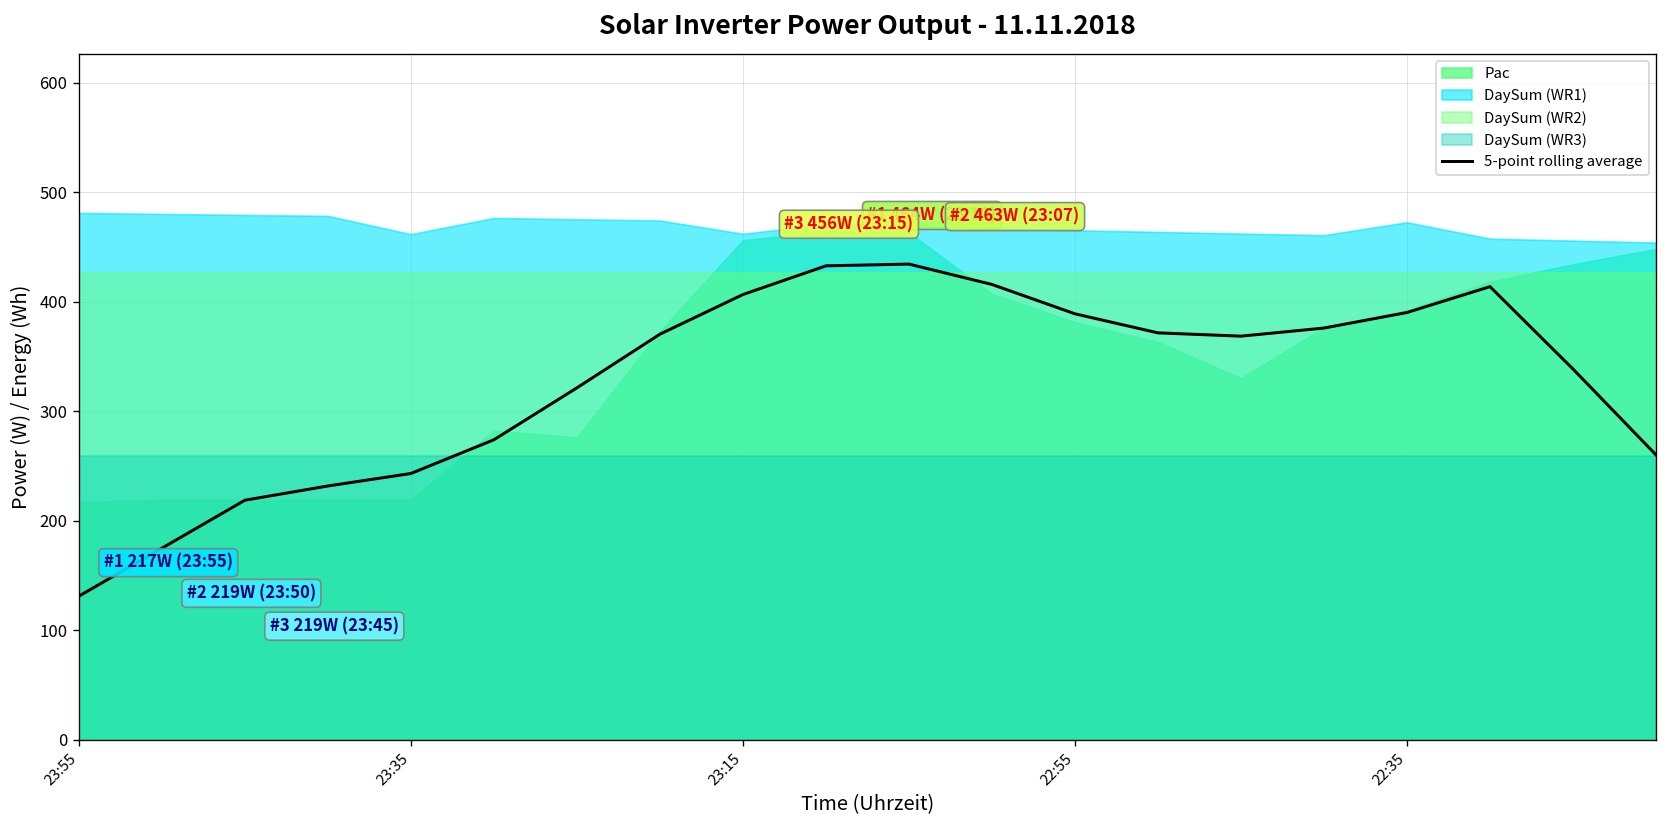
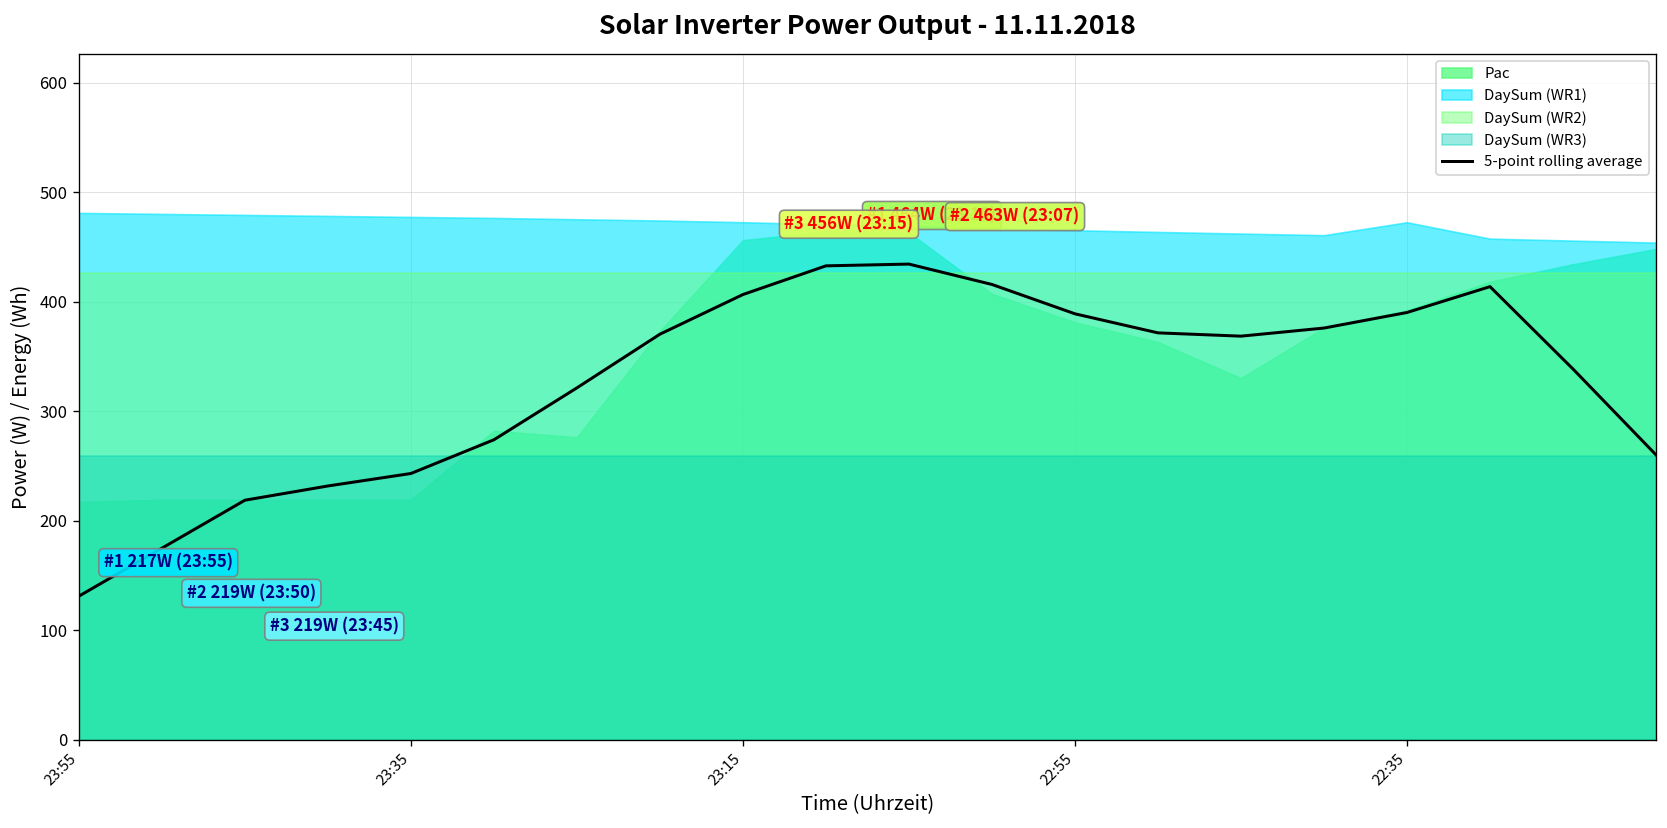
DaySum (WR1), 23:35: 460 -> 480
DaySum (WR1), 23:15: 460 -> 470
